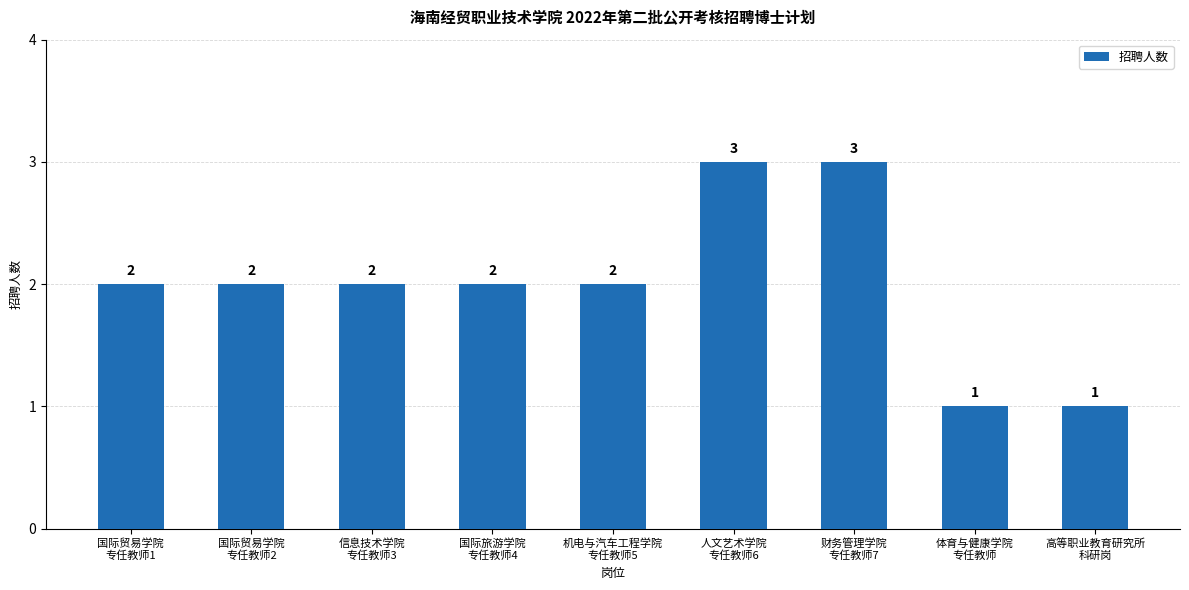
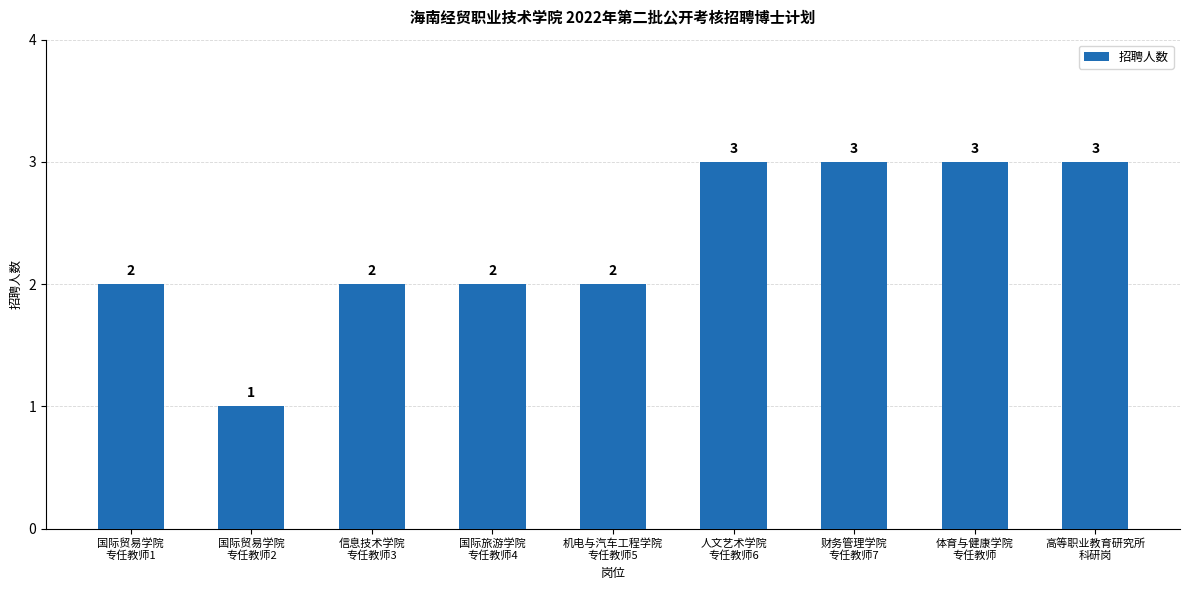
国际贸易学院 专任教师2: 2 -> 1
体育与健康学院 专任教师: 1 -> 3
高等职业教育研究所 科研岗: 1 -> 3
